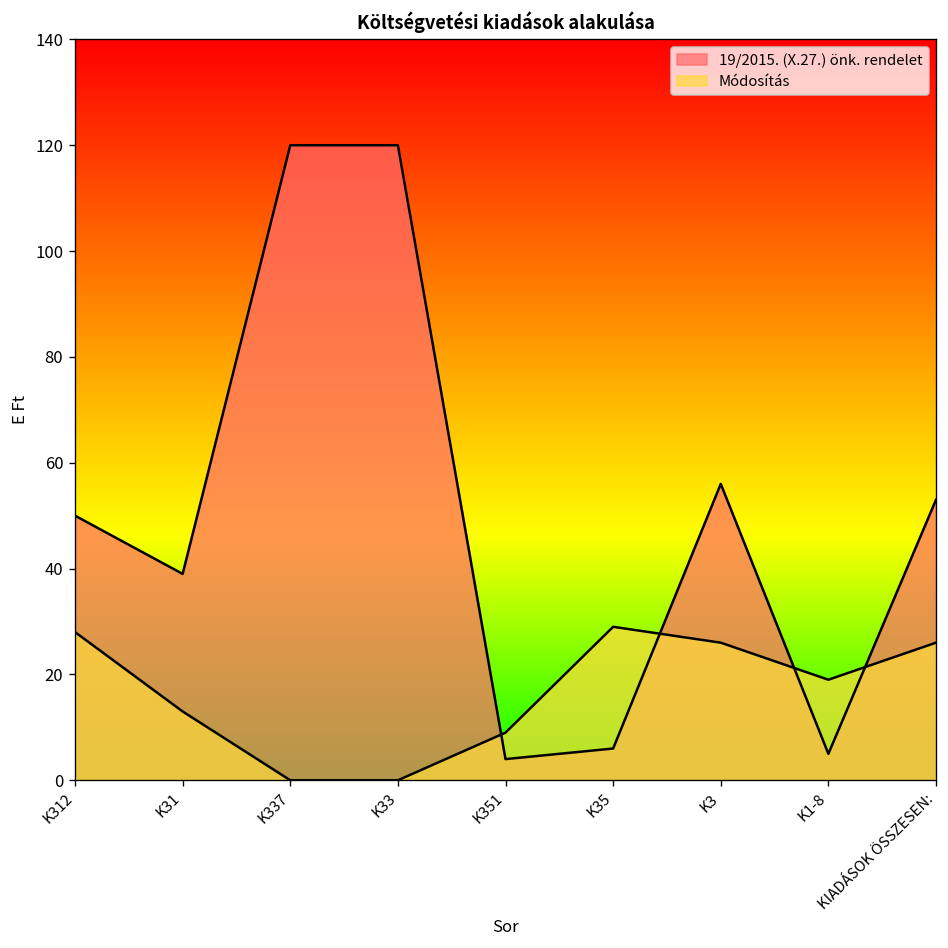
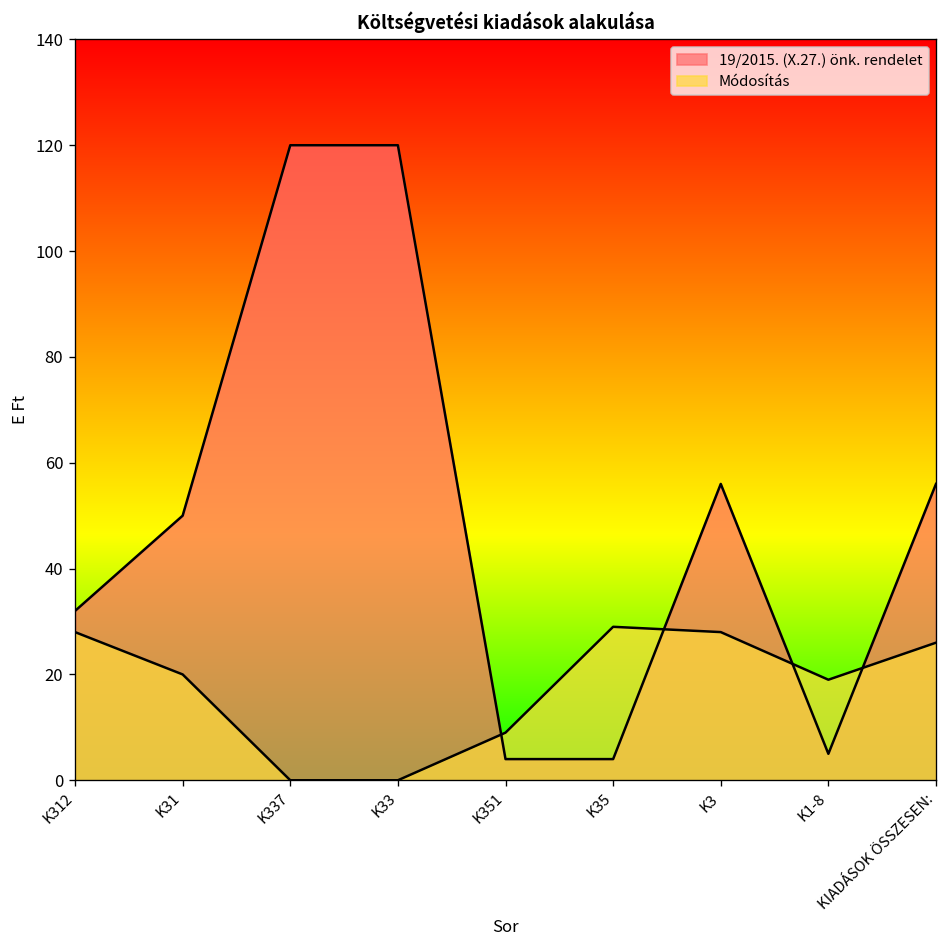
19/2015. (X.27.) önk. rendelet, K312: 50 -> 32
19/2015. (X.27.) önk. rendelet, K31: 39 -> 50
Módosítás, K31: 13 -> 20
19/2015. (X.27.) önk. rendelet, K35: 6 -> 4
Módosítás, K3: 26 -> 28
19/2015. (X.27.) önk. rendelet, KIADÁSOK ÖSSZESEN:: 53 -> 56
